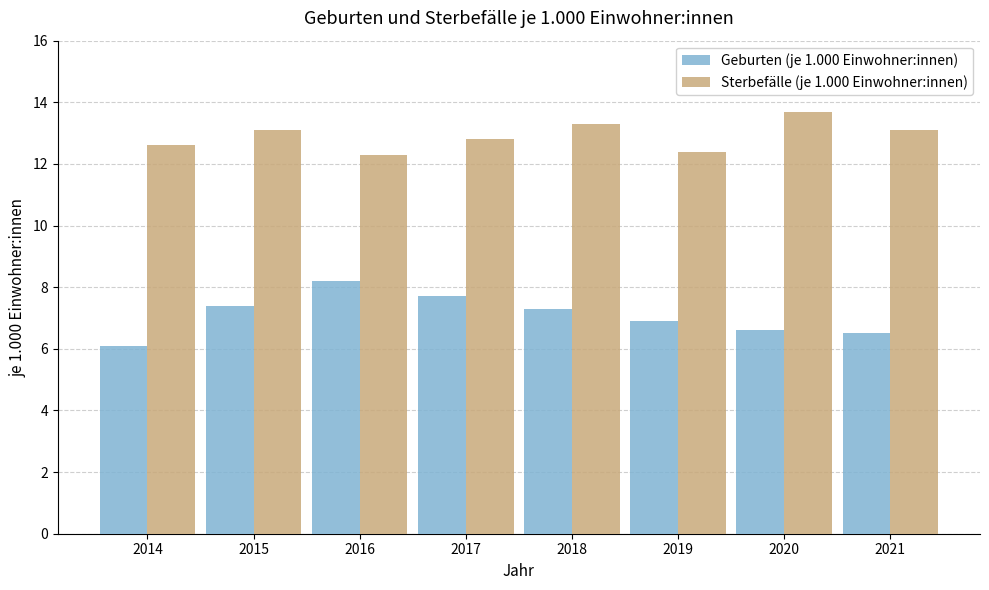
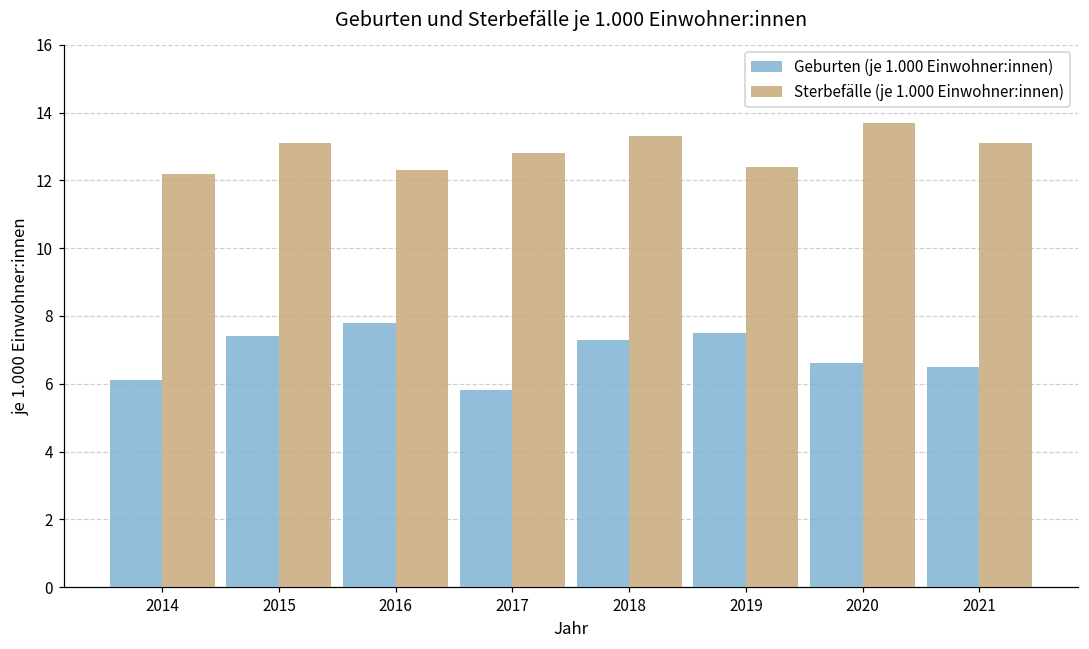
Sterbefälle (je 1.000 Einwohner:innen), 2014: 12.6 -> 12.2
Geburten (je 1.000 Einwohner:innen), 2016: 8.2 -> 7.8
Geburten (je 1.000 Einwohner:innen), 2017: 7.7 -> 5.8
Geburten (je 1.000 Einwohner:innen), 2019: 6.9 -> 7.5
